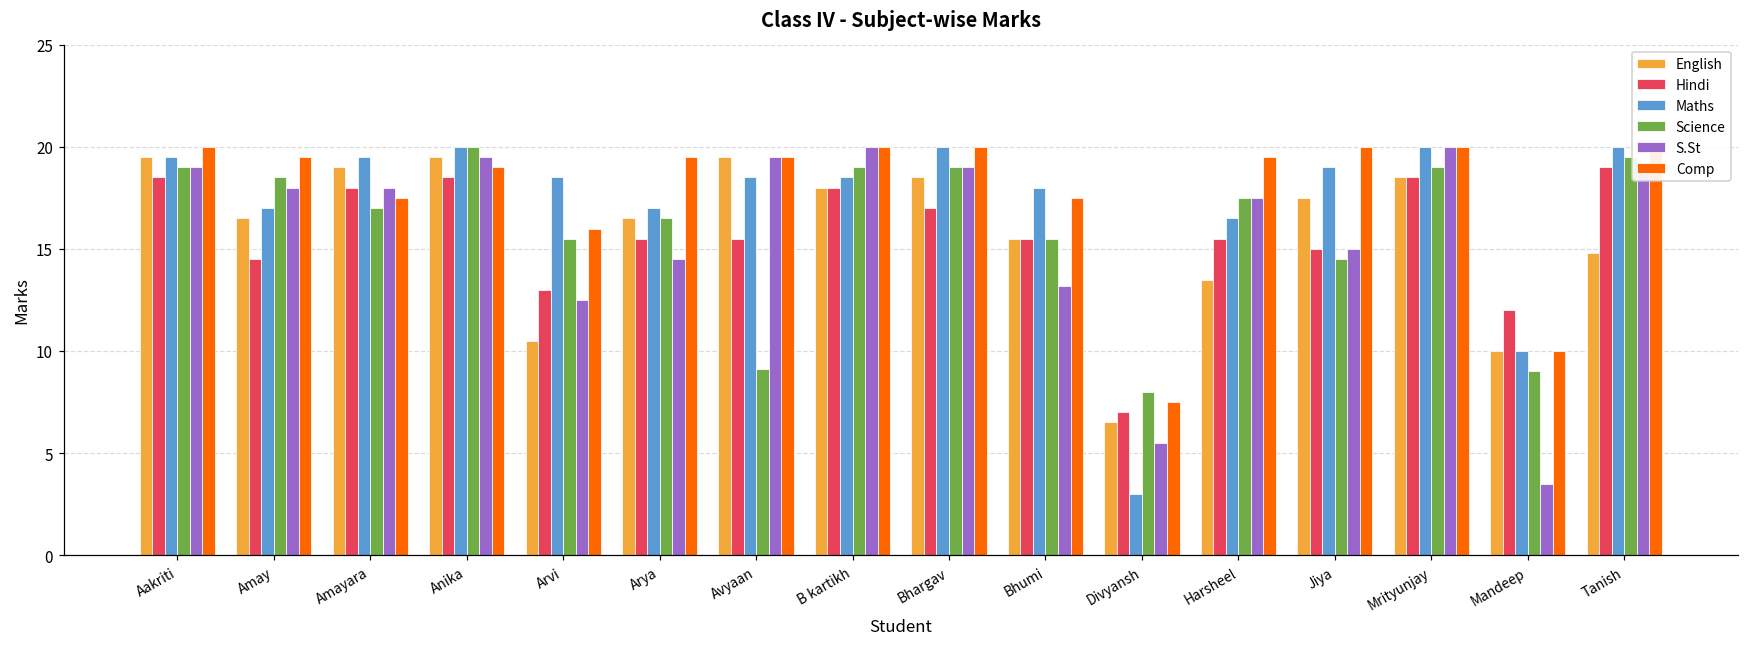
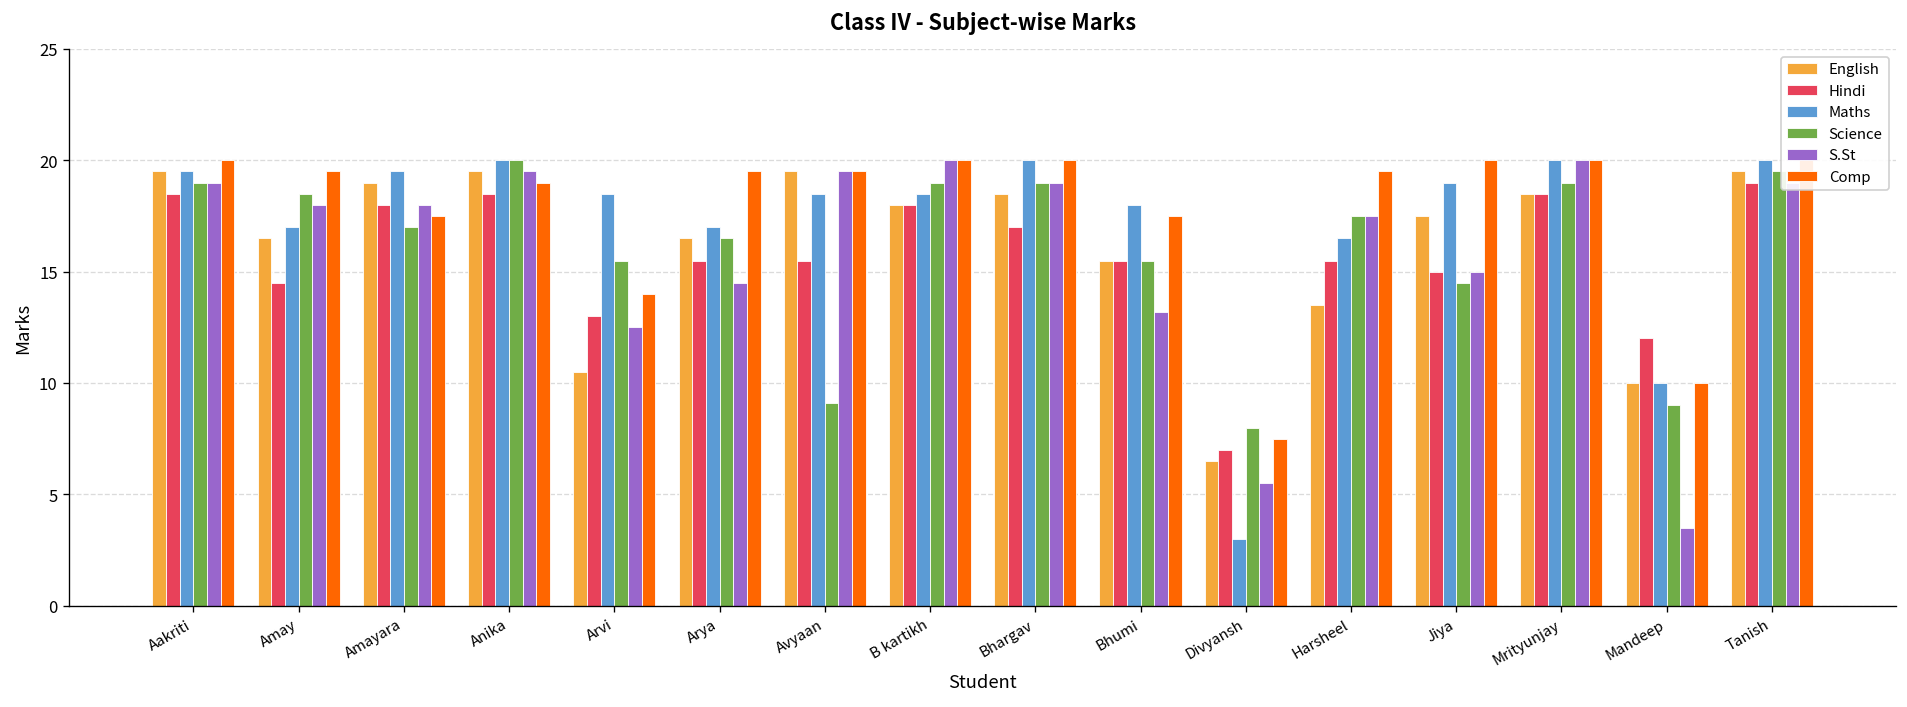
Comp, Arvi: 16 -> 14
English, Tanish: 14.8 -> 19.5
